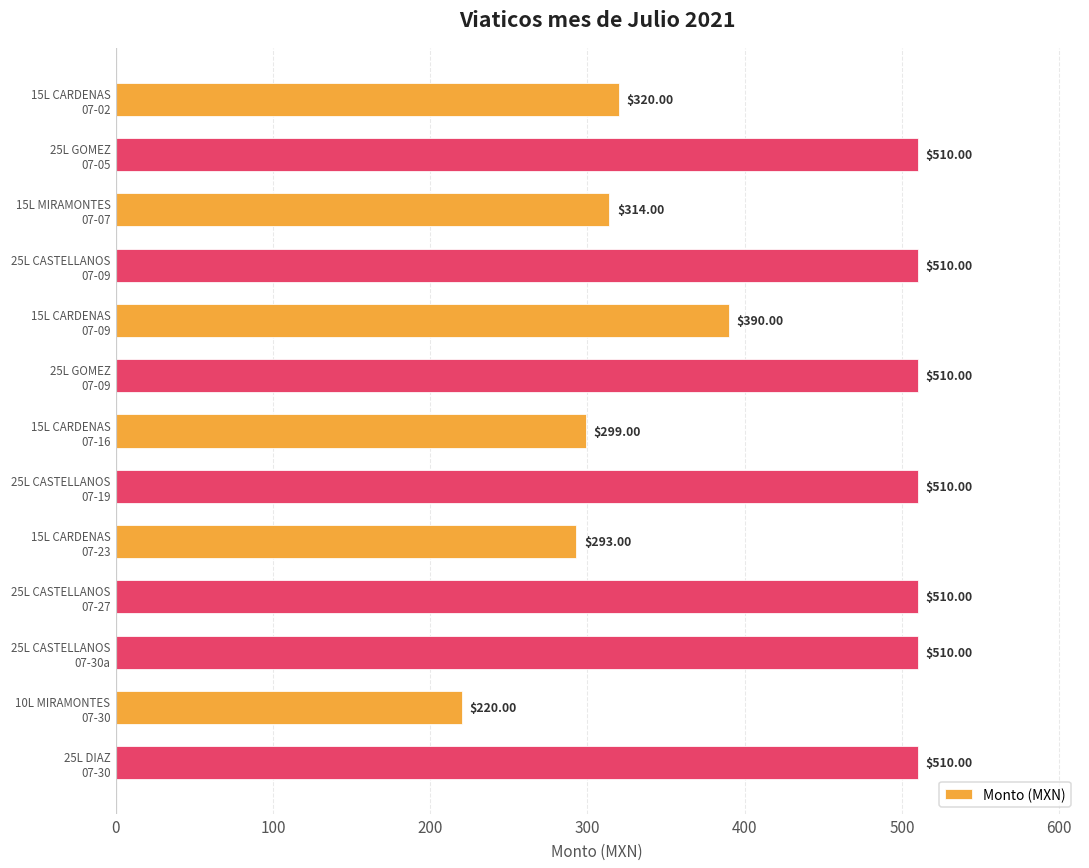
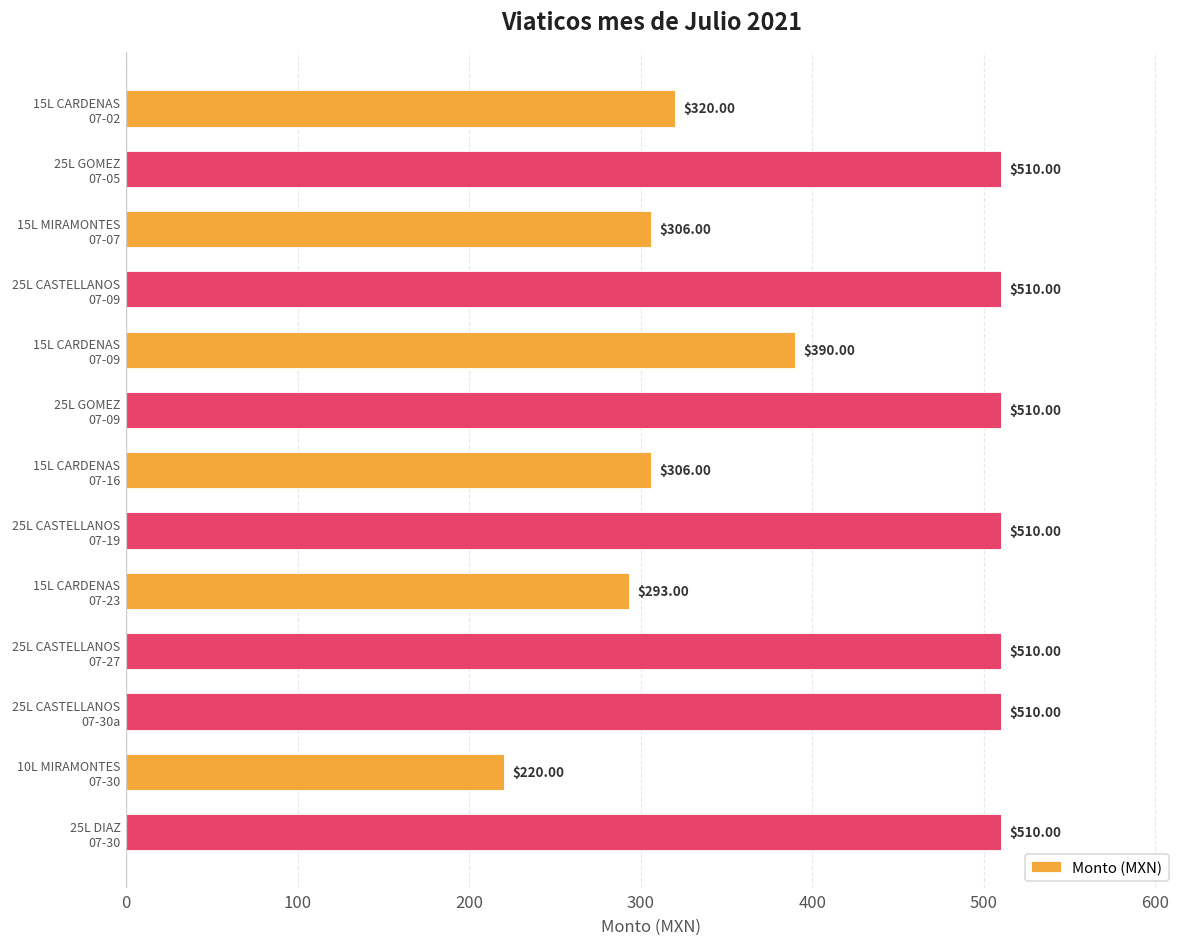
15L MIRAMONTES 07-07: $314.00 -> $306.00
15L CARDENAS 07-16: $299.00 -> $306.00
